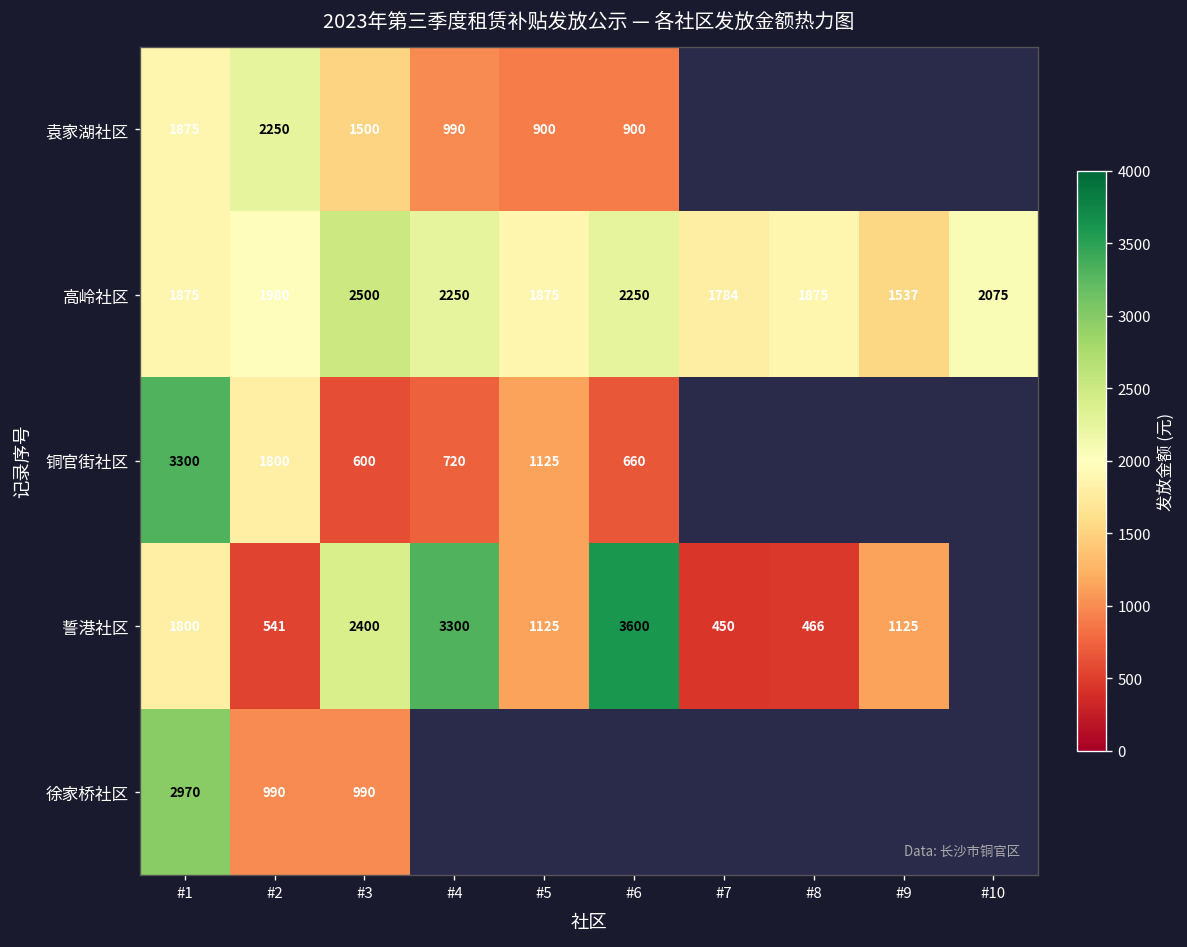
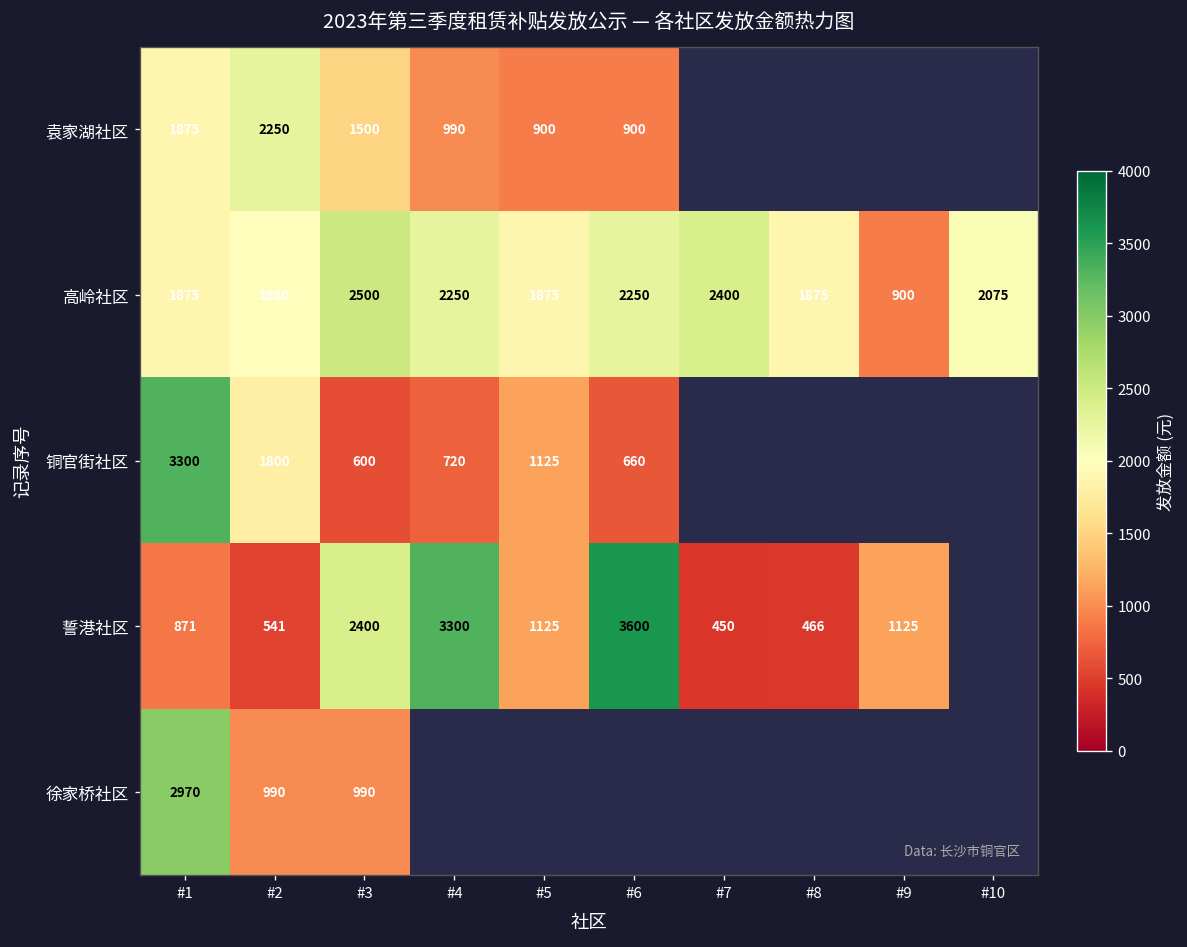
高岭社区, #7: 1784 -> 2400
高岭社区, #9: 1537 -> 900
誓港社区, #1: 1800 -> 871
